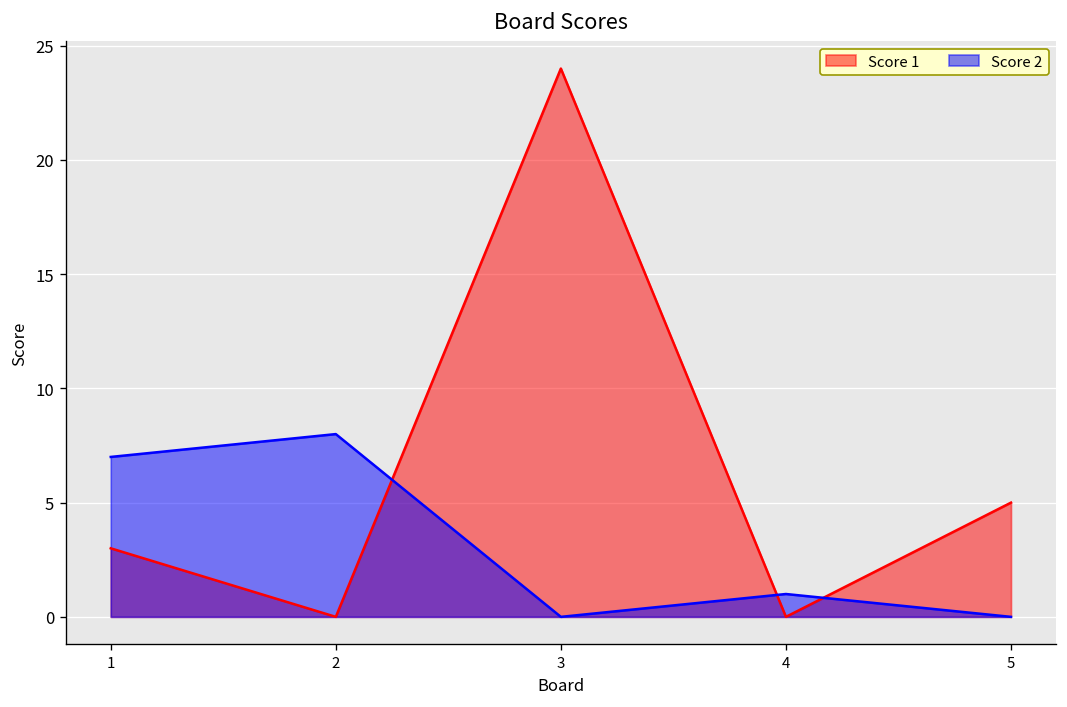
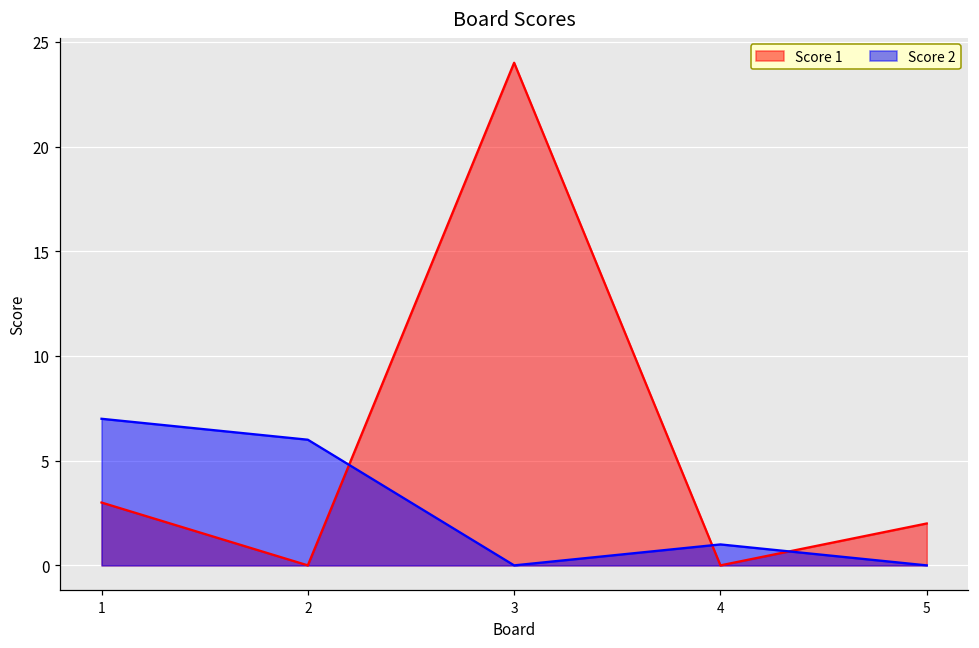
Score 2, 2: 8 -> 6
Score 1, 5: 5 -> 2
